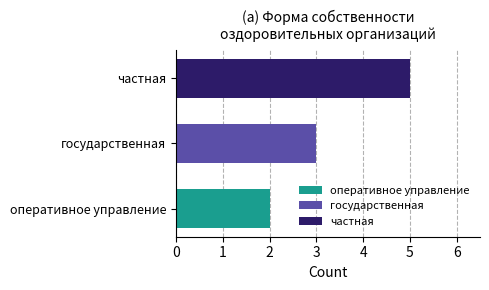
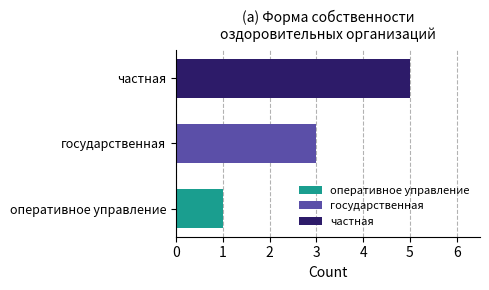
оперативное управление: 2 -> 1
